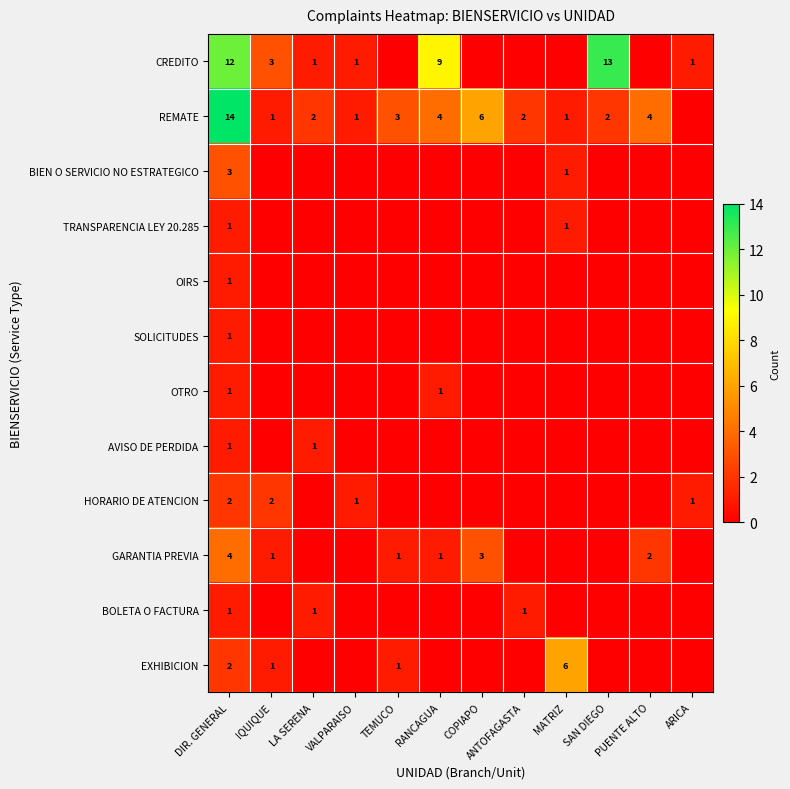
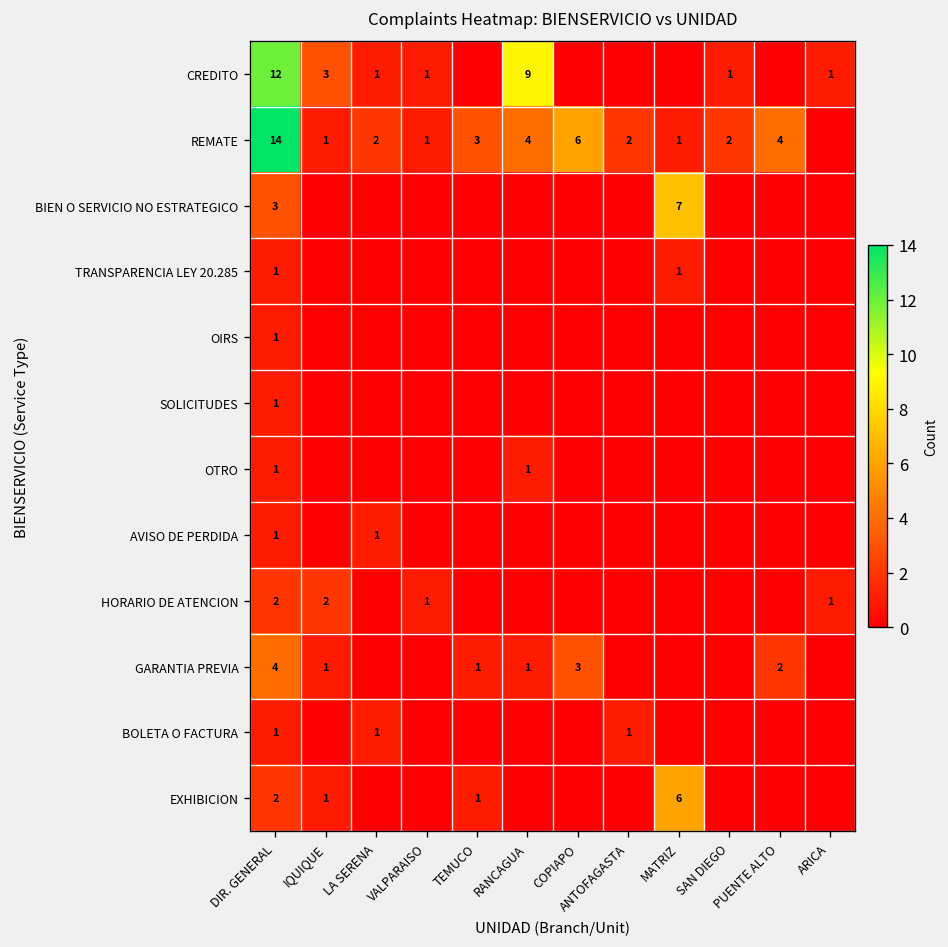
CREDITO, SAN DIEGO: 13 -> 1
BIEN O SERVICIO NO ESTRATEGICO, MATRIZ: 1 -> 7
